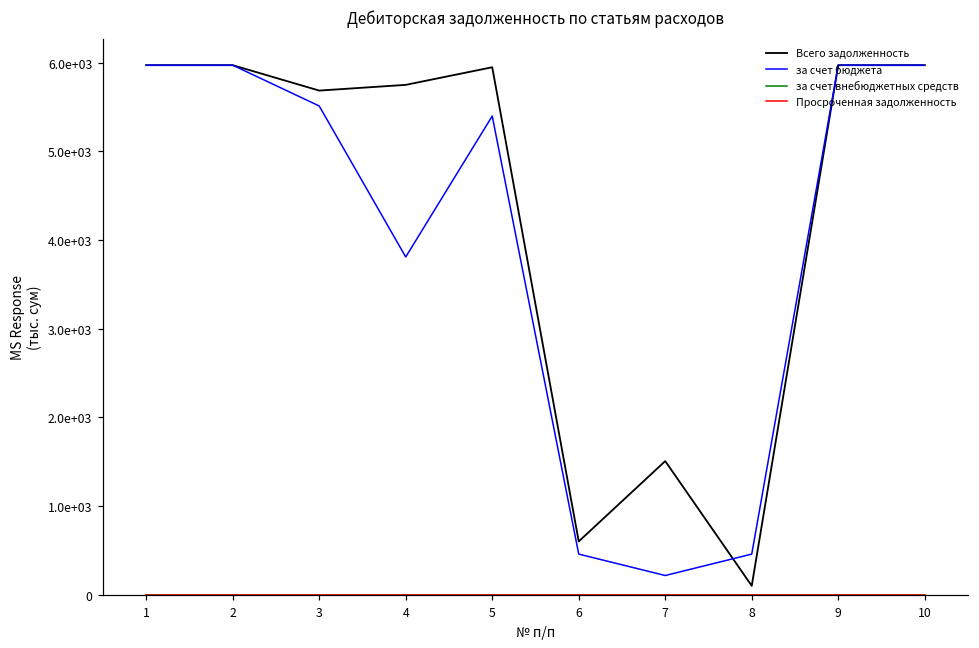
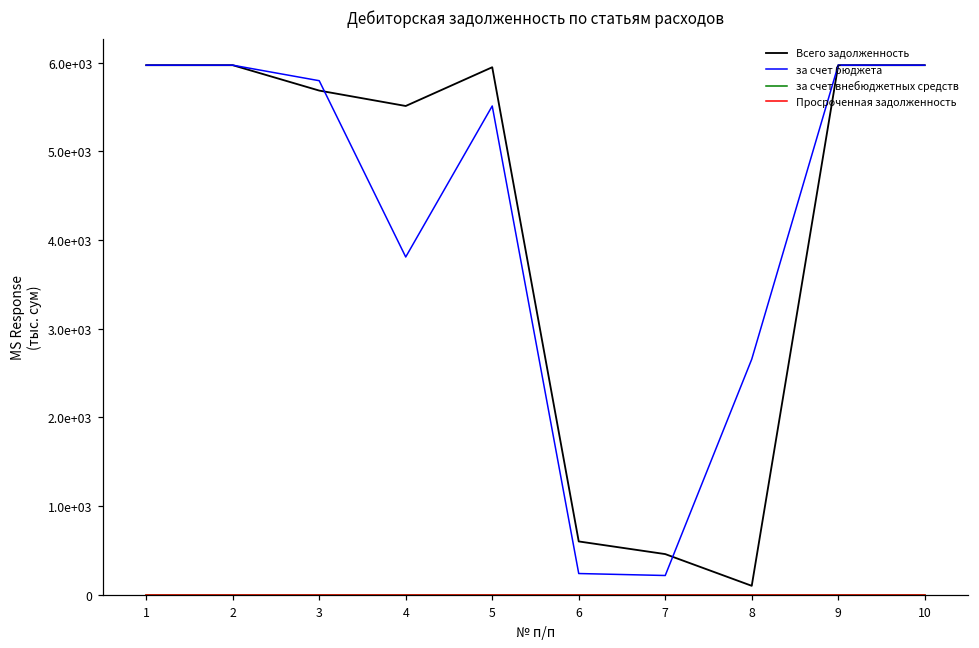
за счет бюджета, 3: 5500 -> 5800
Всего задолженность, 4: 5800 -> 5500
за счет бюджета, 5: 5400 -> 5500
за счет бюджета, 6: 500 -> 200
Всего задолженность, 7: 1500 -> 500
за счет бюджета, 8: 500 -> 2700
